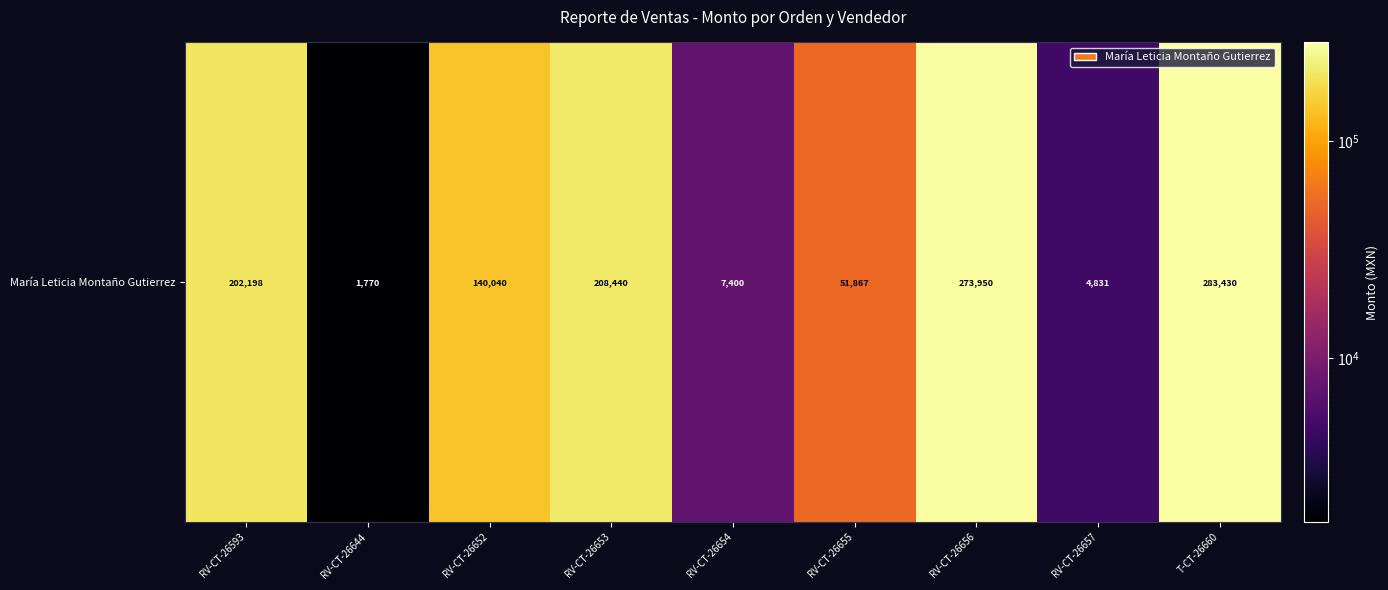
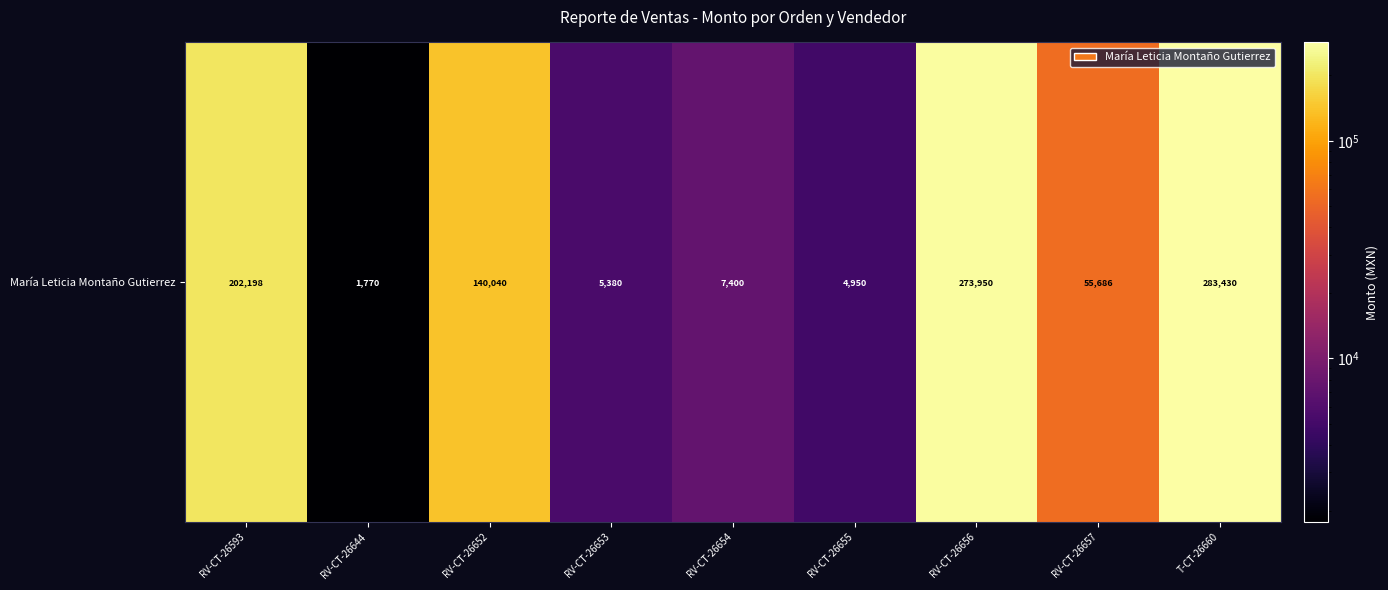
María Leticia Montaño Gutierrez, RV-CT-26653: 208,440 -> 5,380
María Leticia Montaño Gutierrez, RV-CT-26655: 51,867 -> 4,950
María Leticia Montaño Gutierrez, RV-CT-26657: 4,831 -> 55,686
